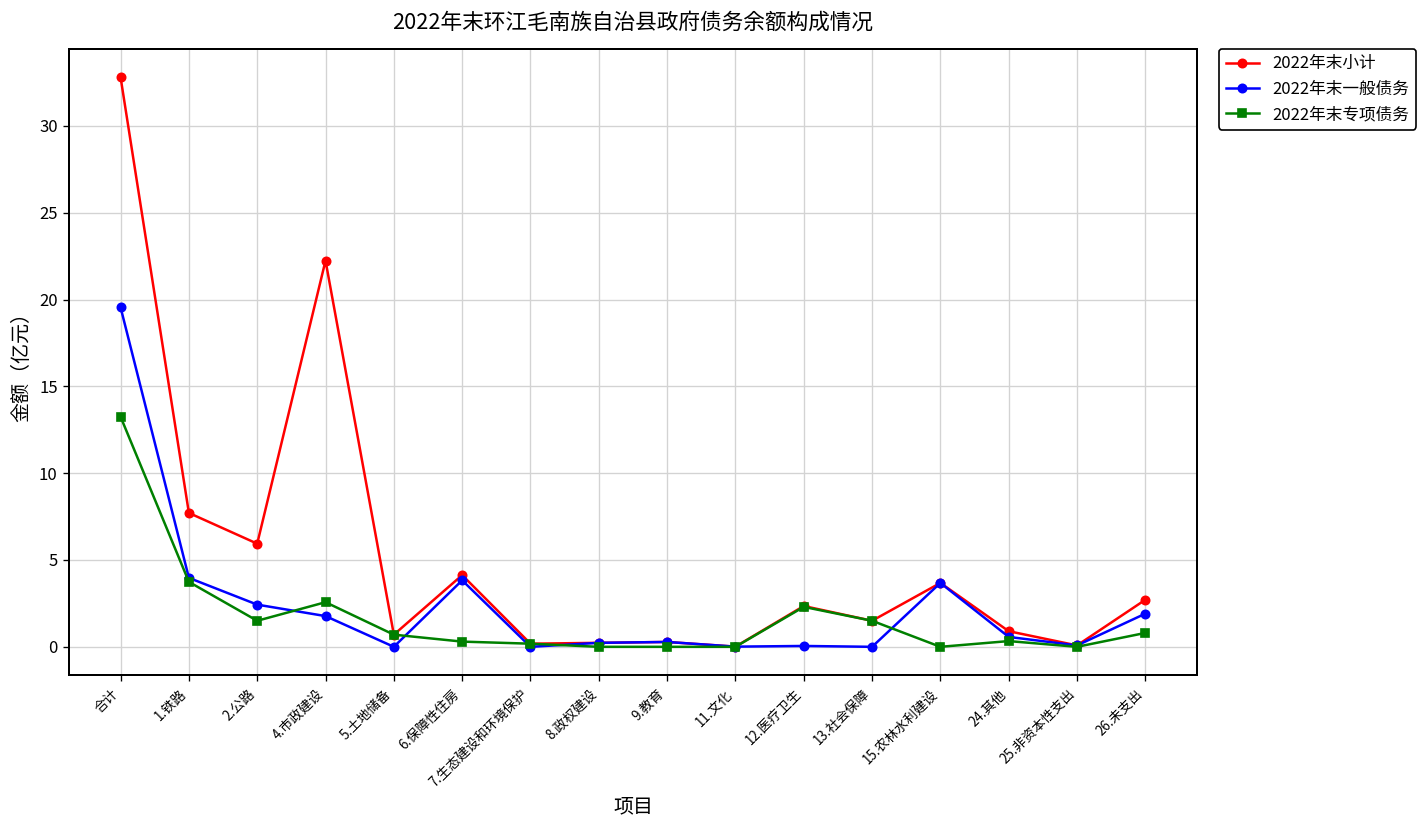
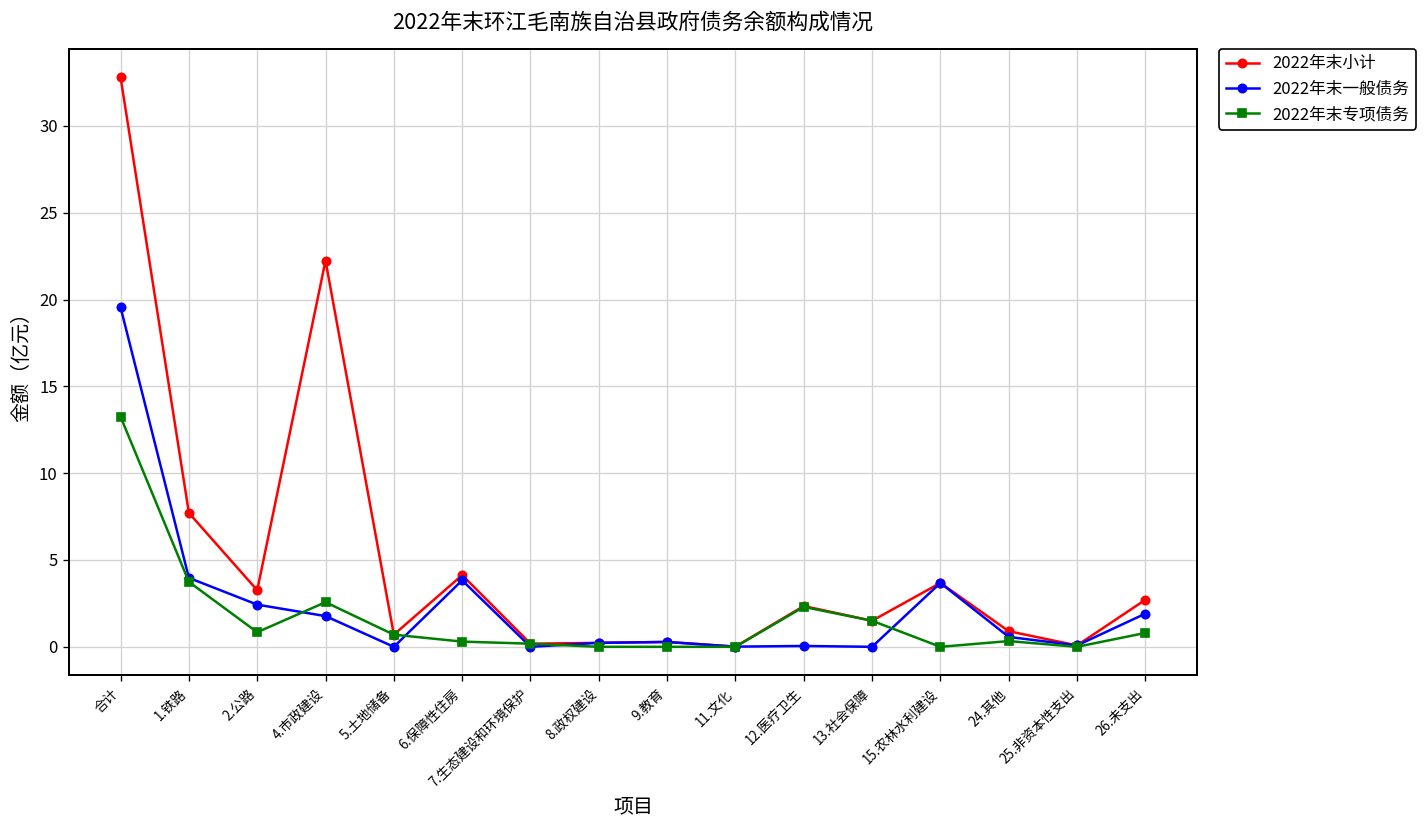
2022年末小计, 2.公路: 5.9 -> 3.3
2022年末专项债务, 2.公路: 1.5 -> 0.8
